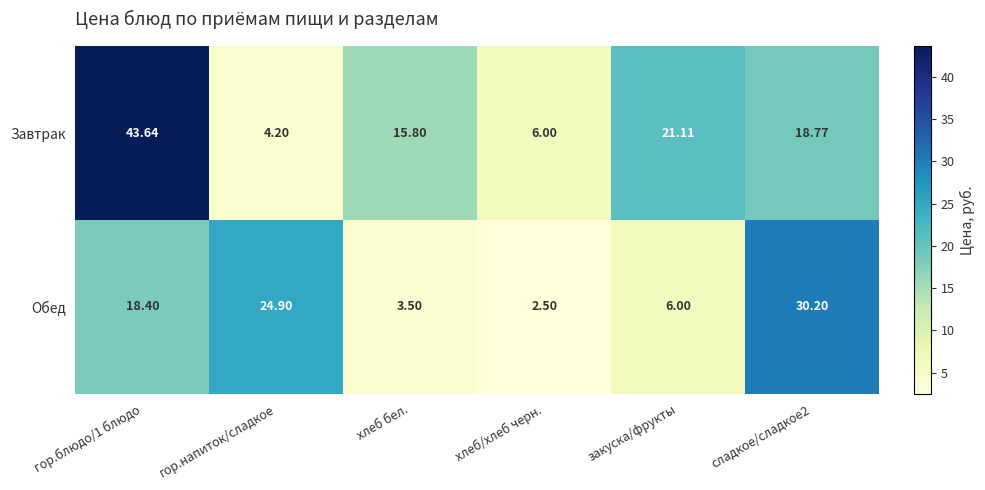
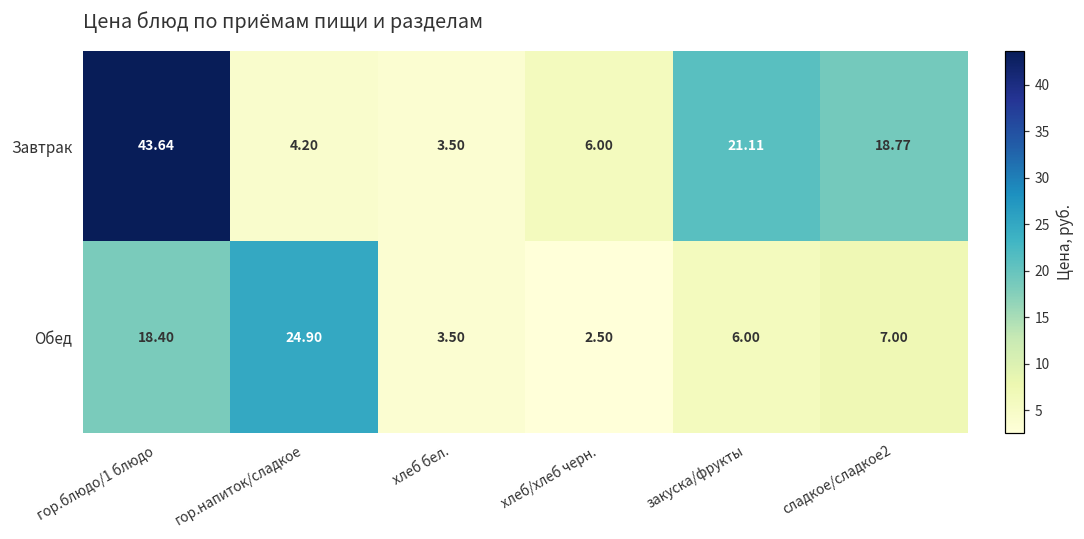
Завтрак, хлеб бел.: 15.80 -> 3.50
Обед, сладкое/сладкое2: 30.20 -> 7.00
